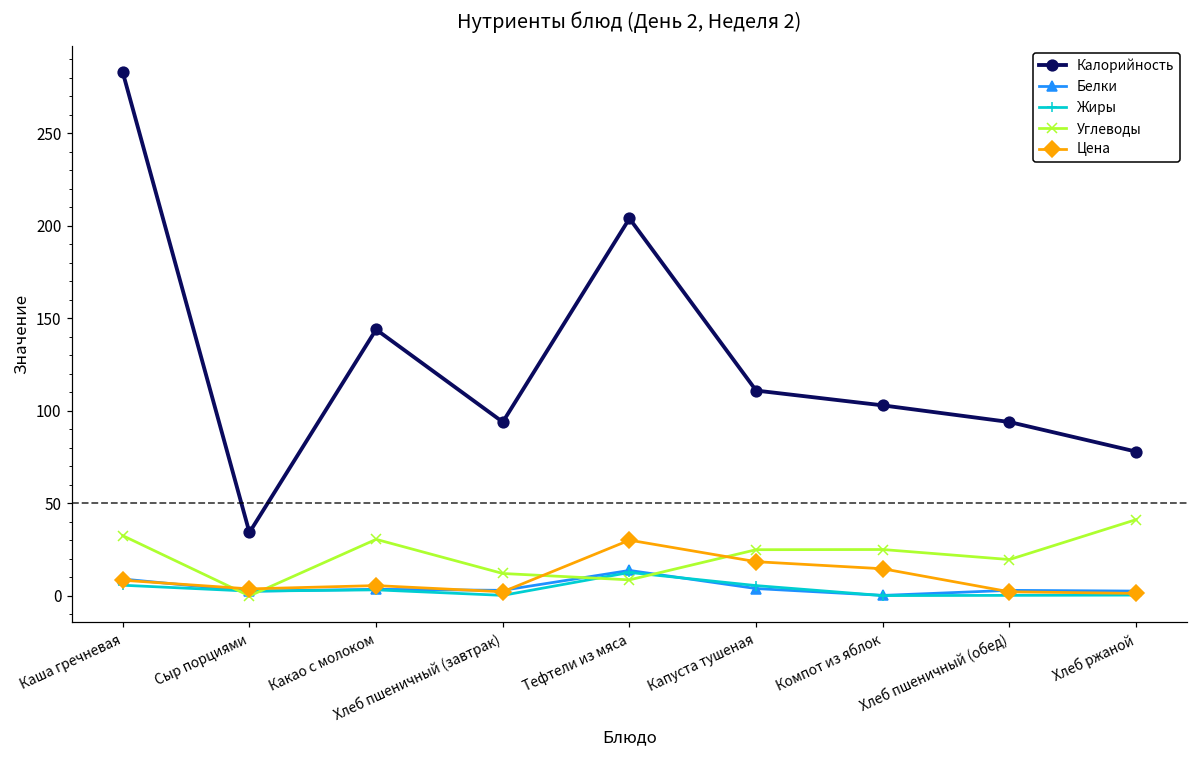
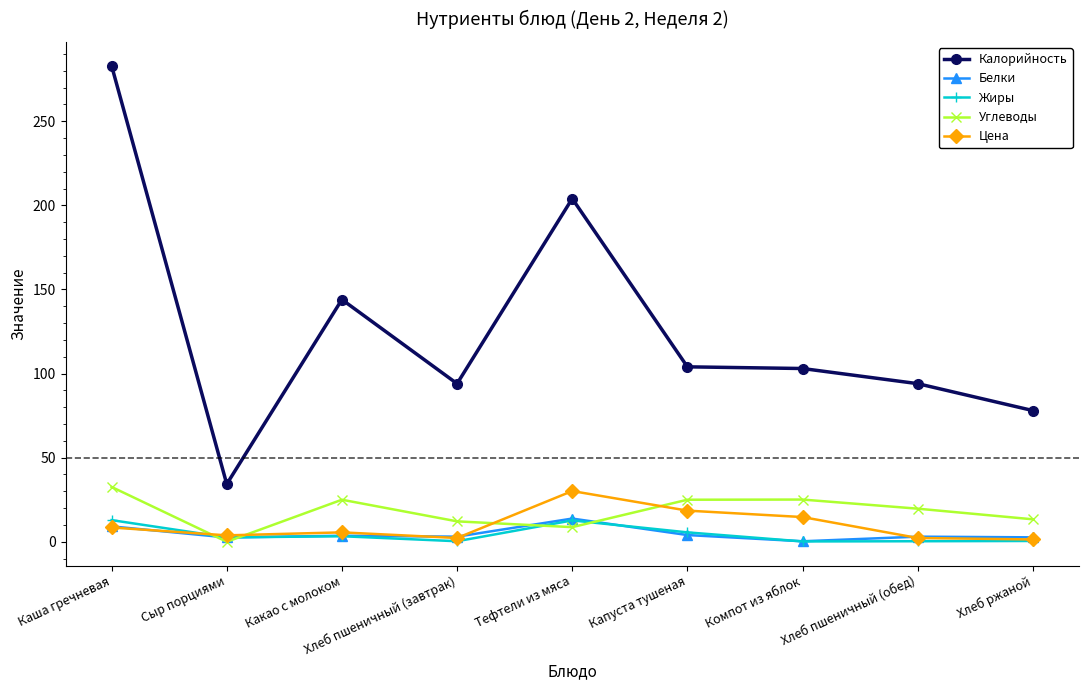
Жиры, Каша гречневая: 6 -> 13
Углеводы, Какао с молоком: 31 -> 25
Калорийность, Капуста тушеная: 111 -> 104
Углеводы, Хлеб ржаной: 41 -> 13
